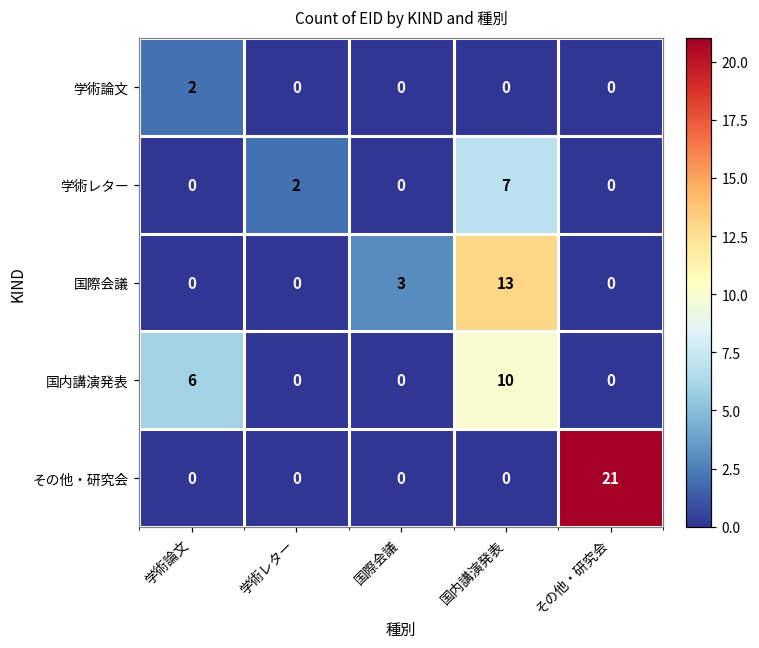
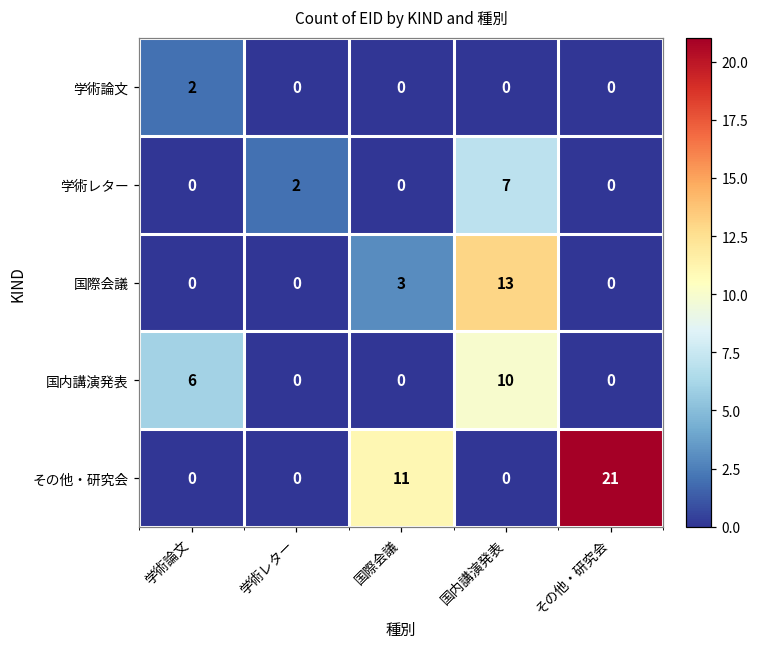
その他・研究会, 国際会議: 0 -> 11
